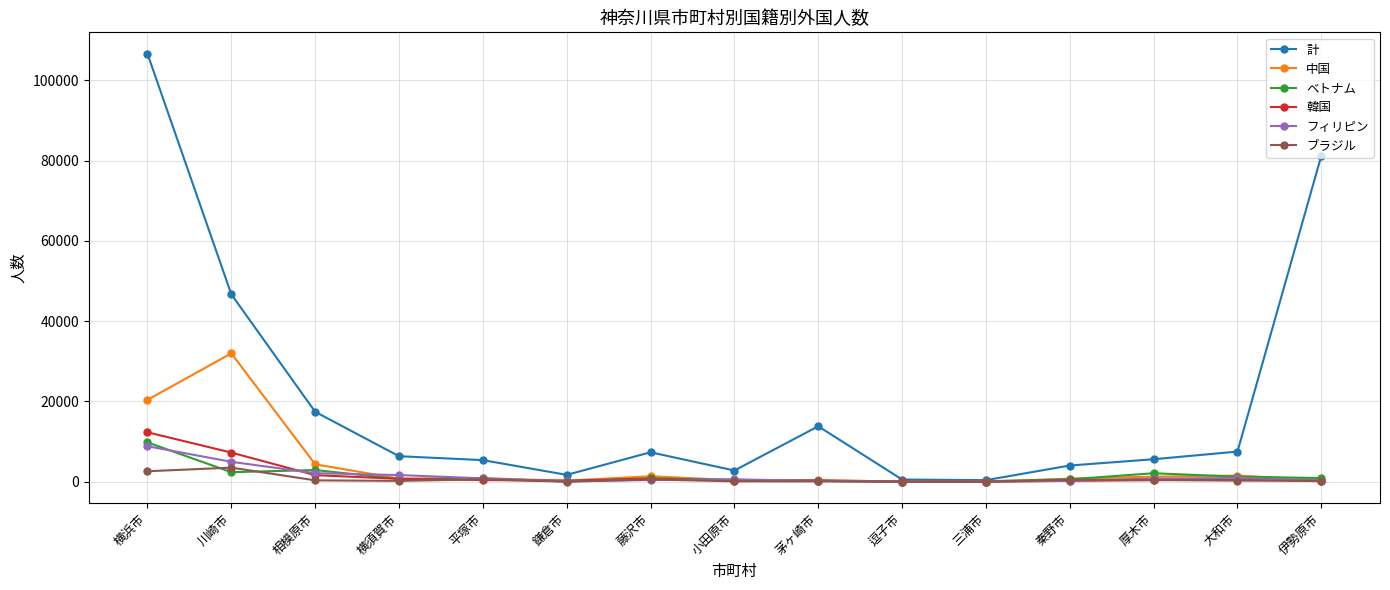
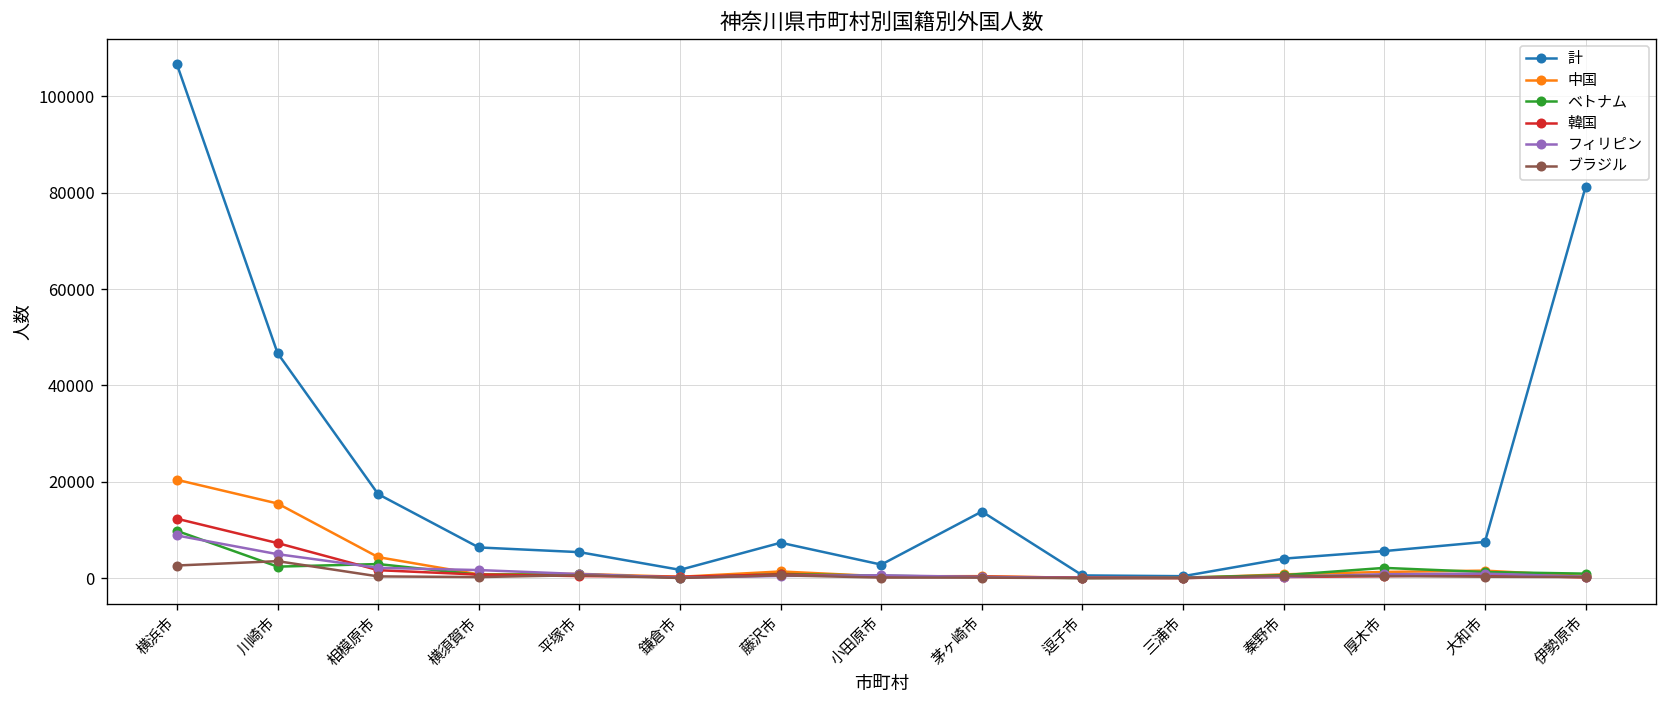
中国, 川崎市: 32000 -> 15000
